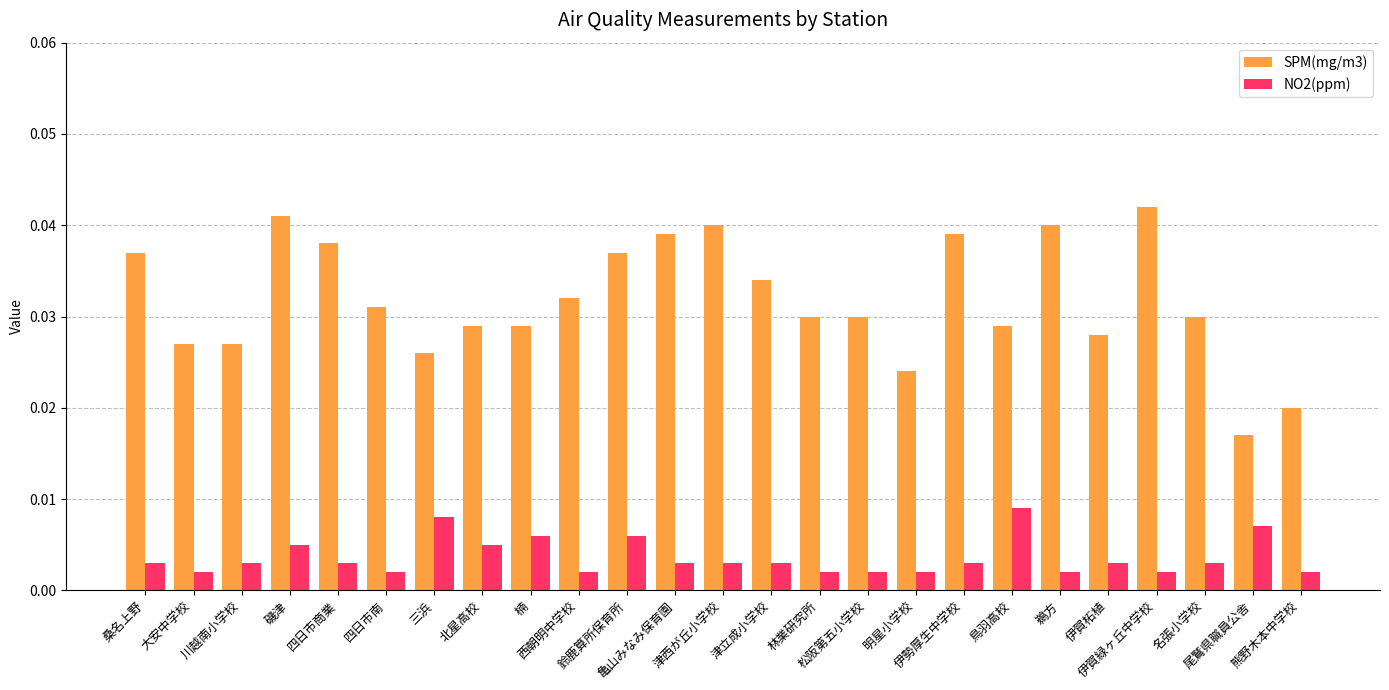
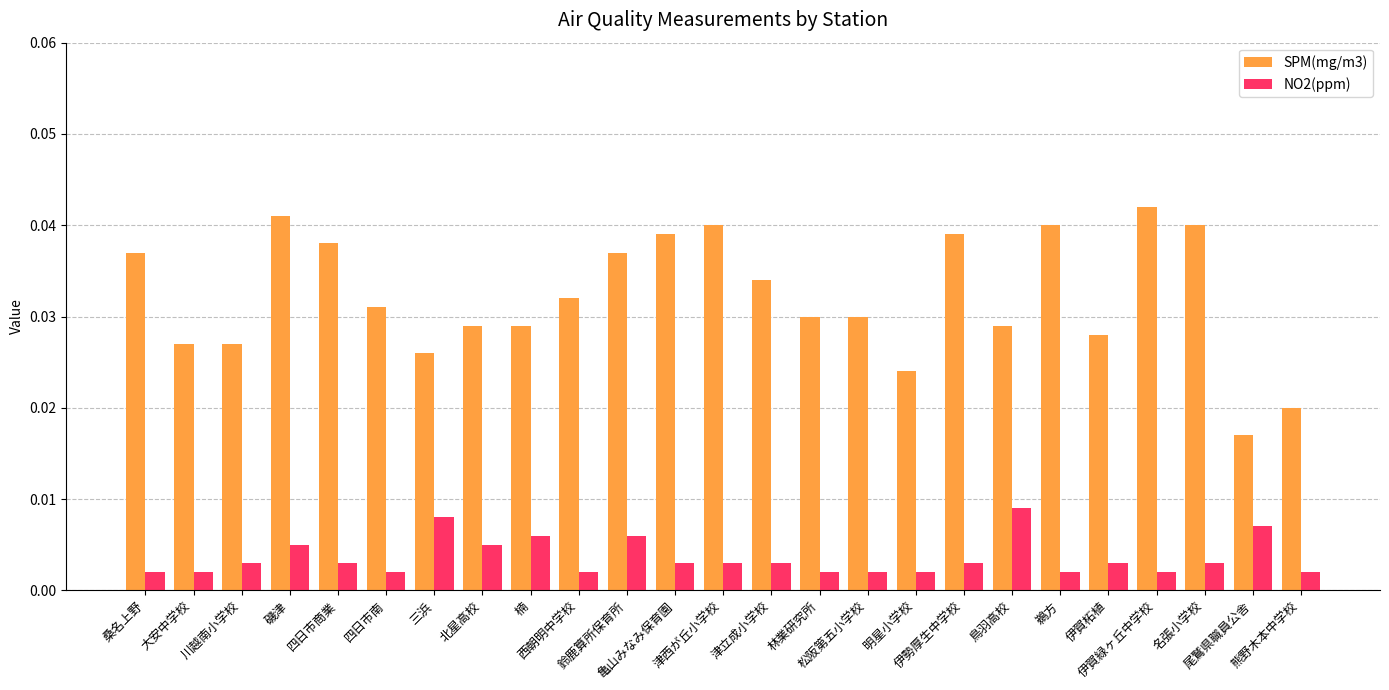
NO2(ppm), 桑名上野: 0.003 -> 0.002
SPM(mg/m3), 名張小学校: 0.03 -> 0.04
